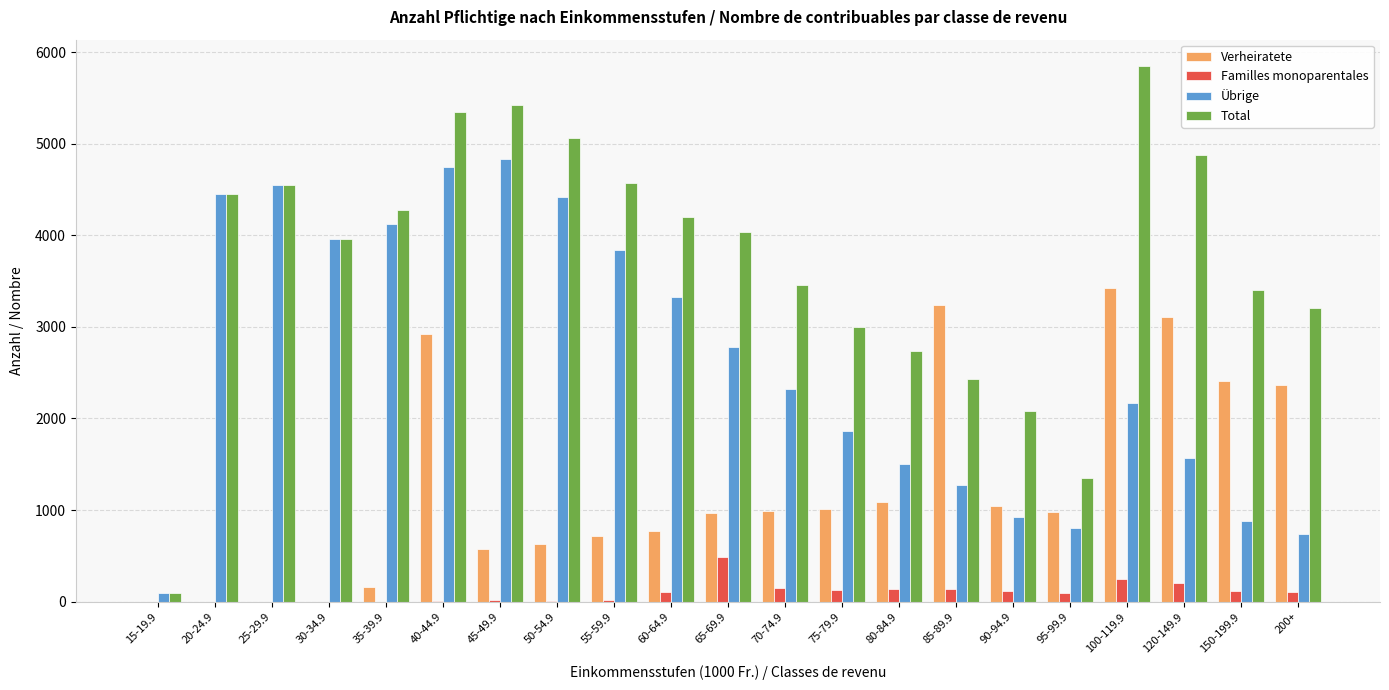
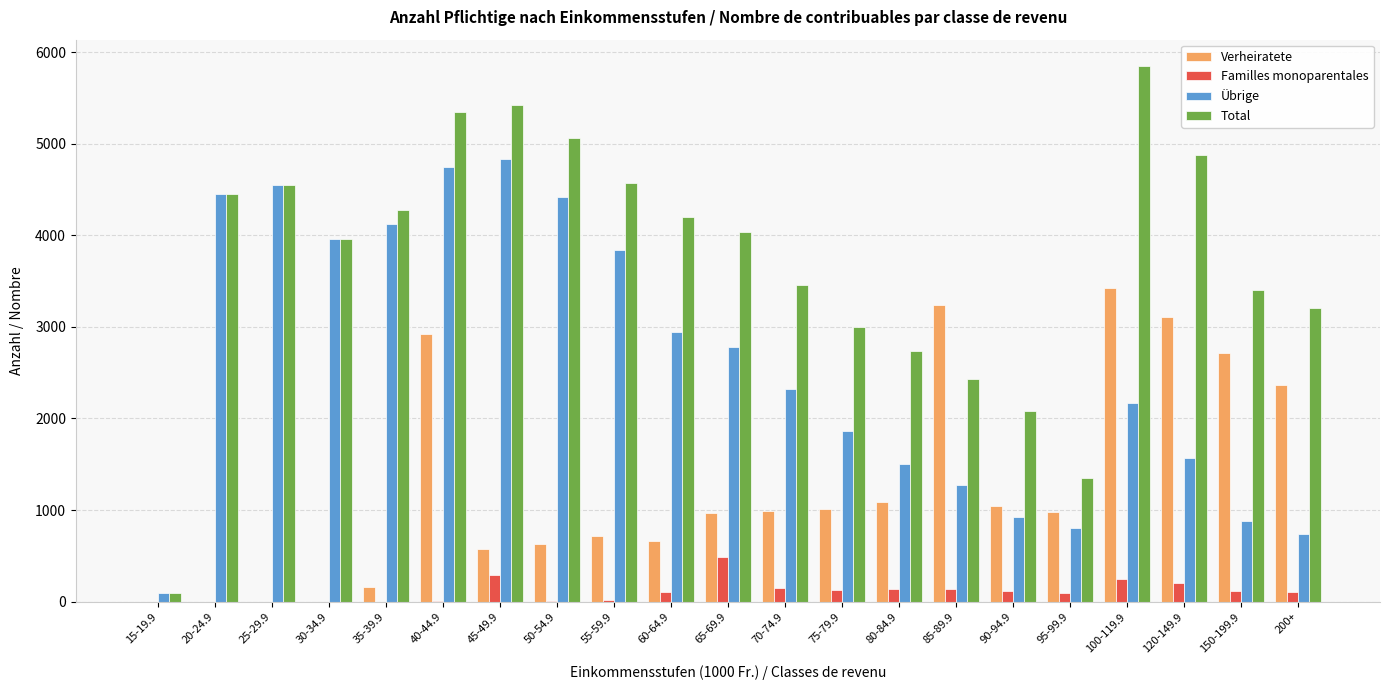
Familles monoparentales, 45-49.9: 0 -> 300
Verheiratete, 60-64.9: 800 -> 700
Übrige, 60-64.9: 3300 -> 2900
Verheiratete, 150-199.9: 2400 -> 2700
